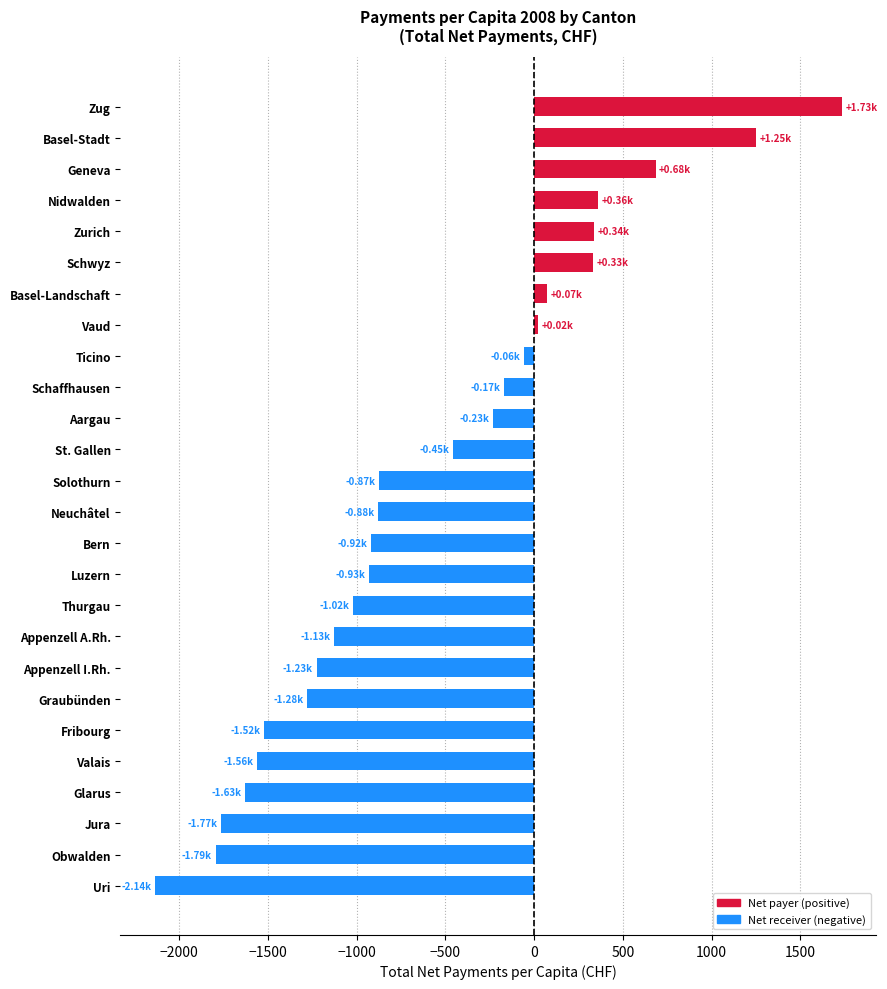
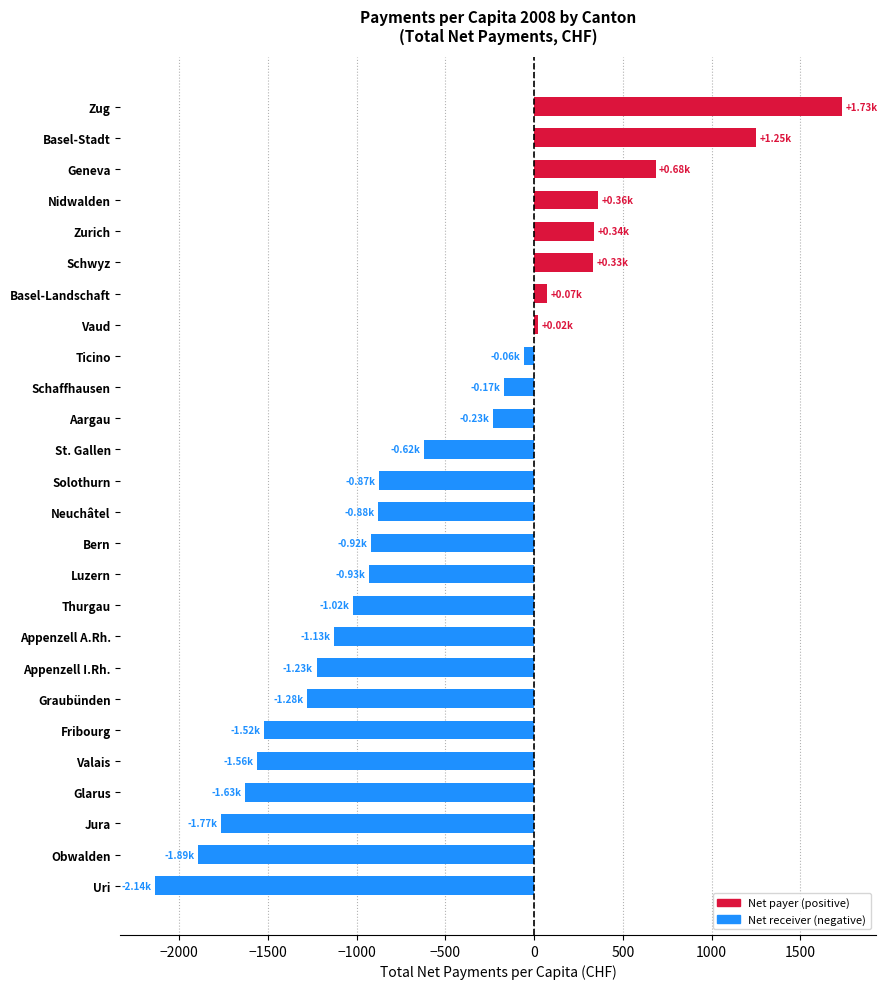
St. Gallen: -0.45k -> -0.62k
Obwalden: -1.79k -> -1.89k
